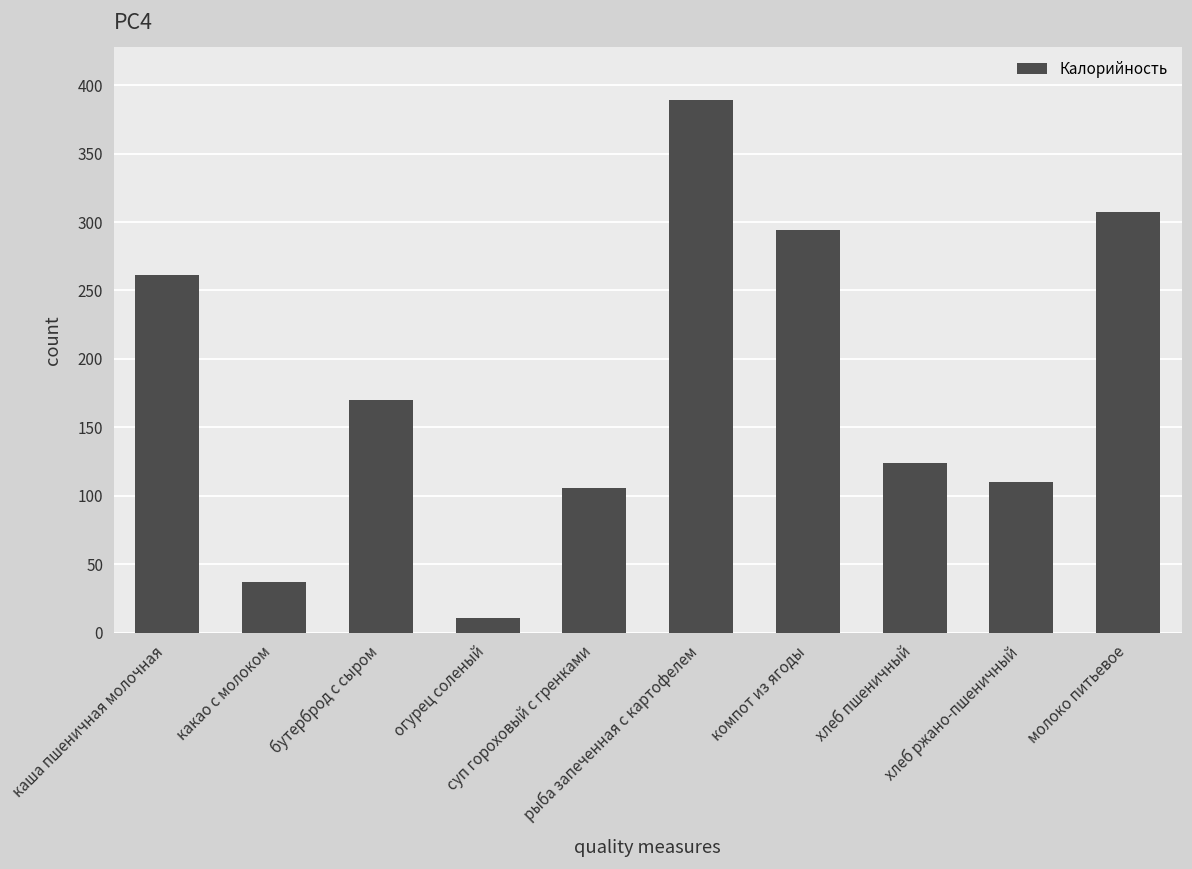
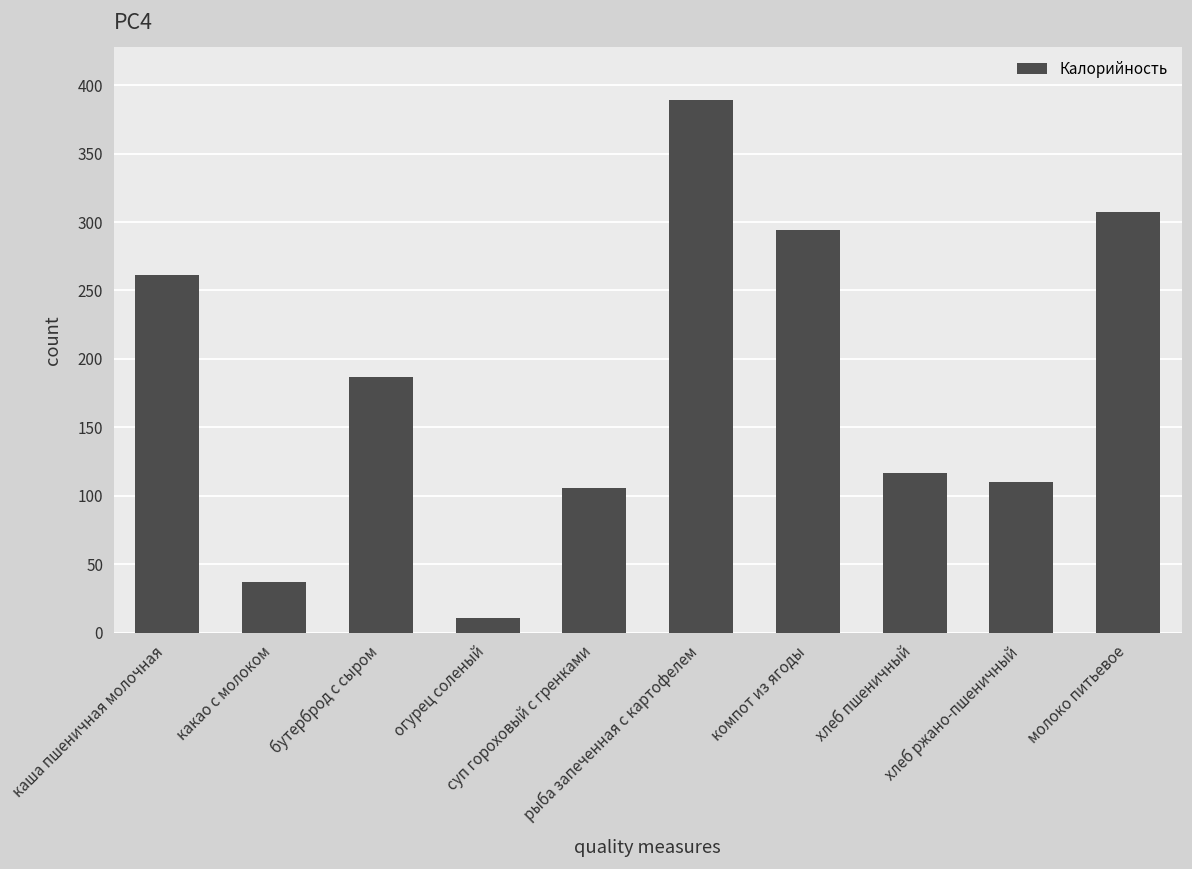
бутерброд с сыром: 170 -> 187
хлеб пшеничный: 124 -> 117
